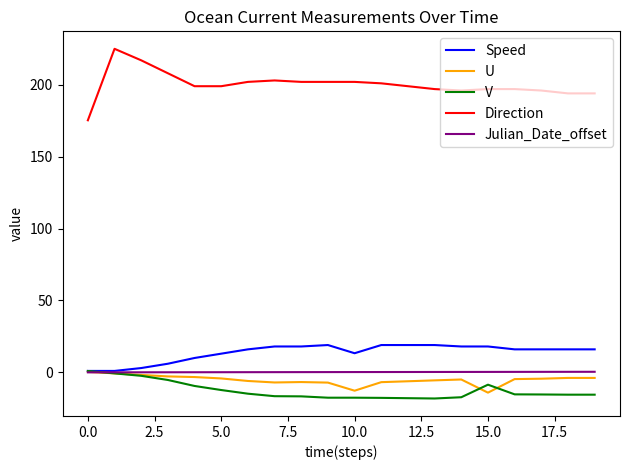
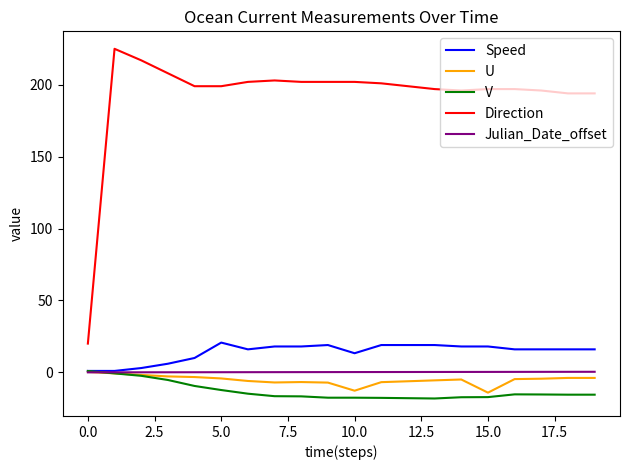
Direction, 0.0: 175 -> 20
Speed, 5.0: 13 -> 21
V, 15.0: -9 -> -17
